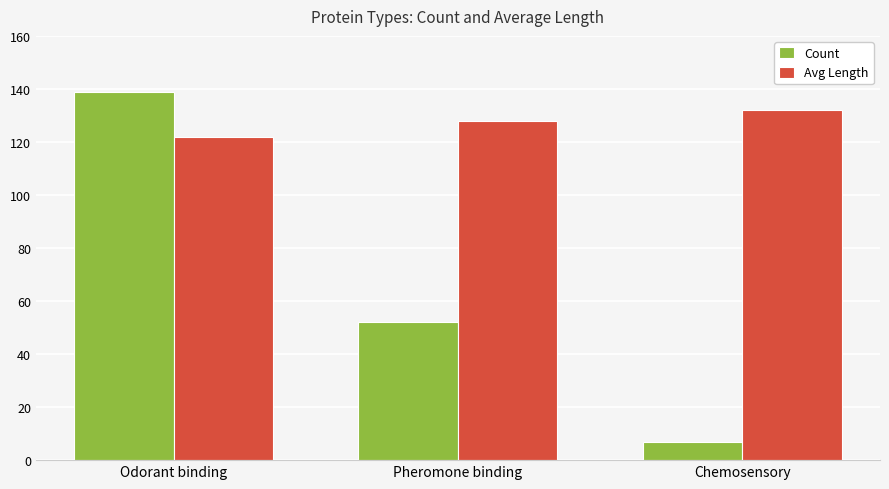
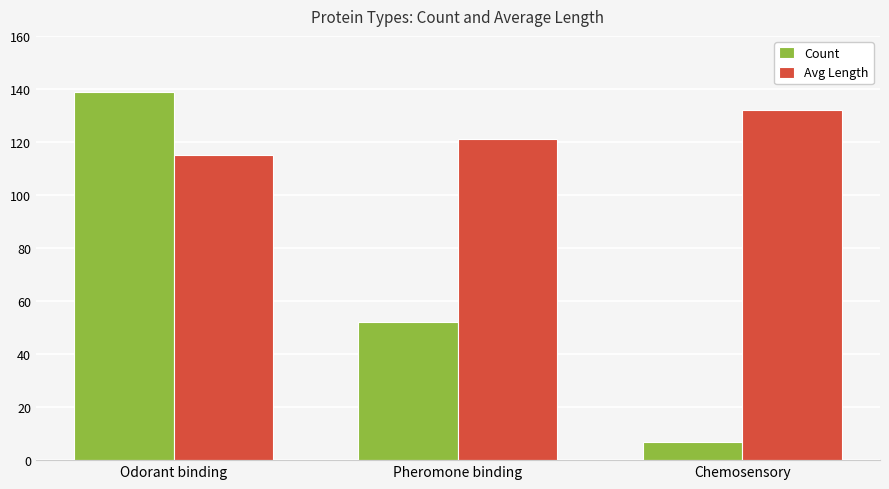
Avg Length, Odorant binding: 122 -> 115
Avg Length, Pheromone binding: 128 -> 121
